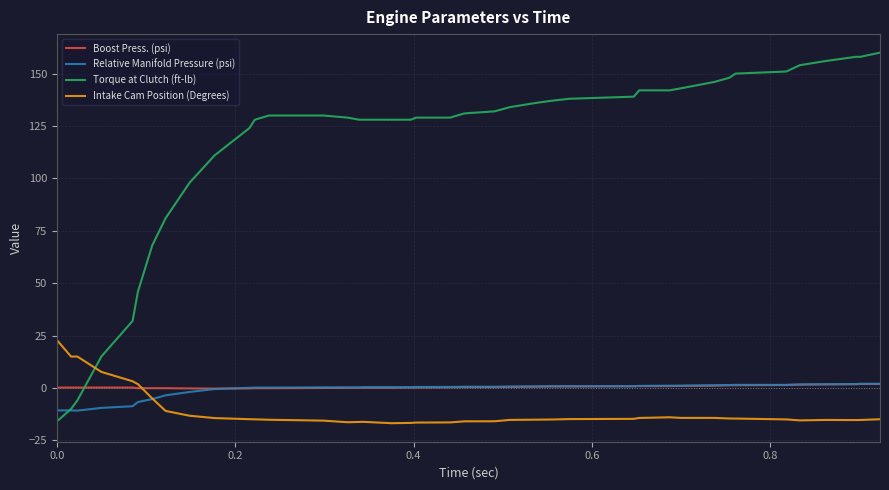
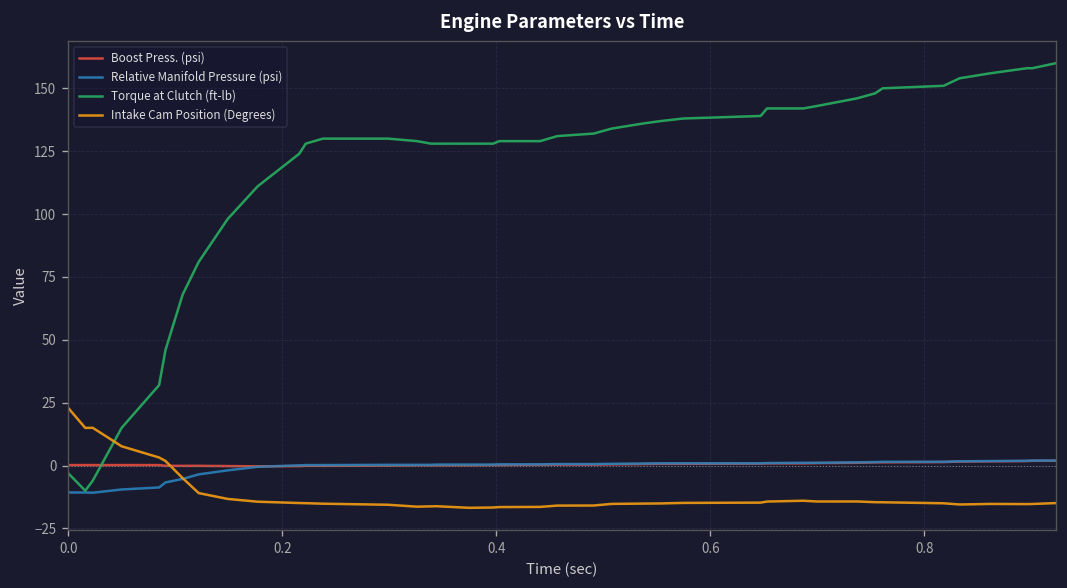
Torque at Clutch (ft-lb), 0.0: -16 -> -3
